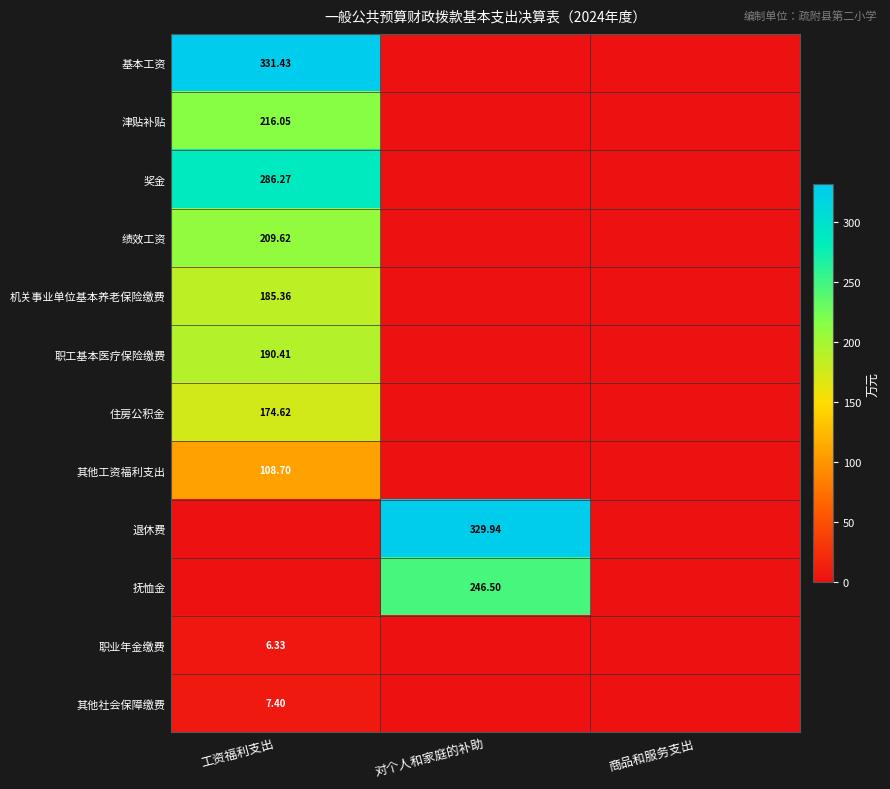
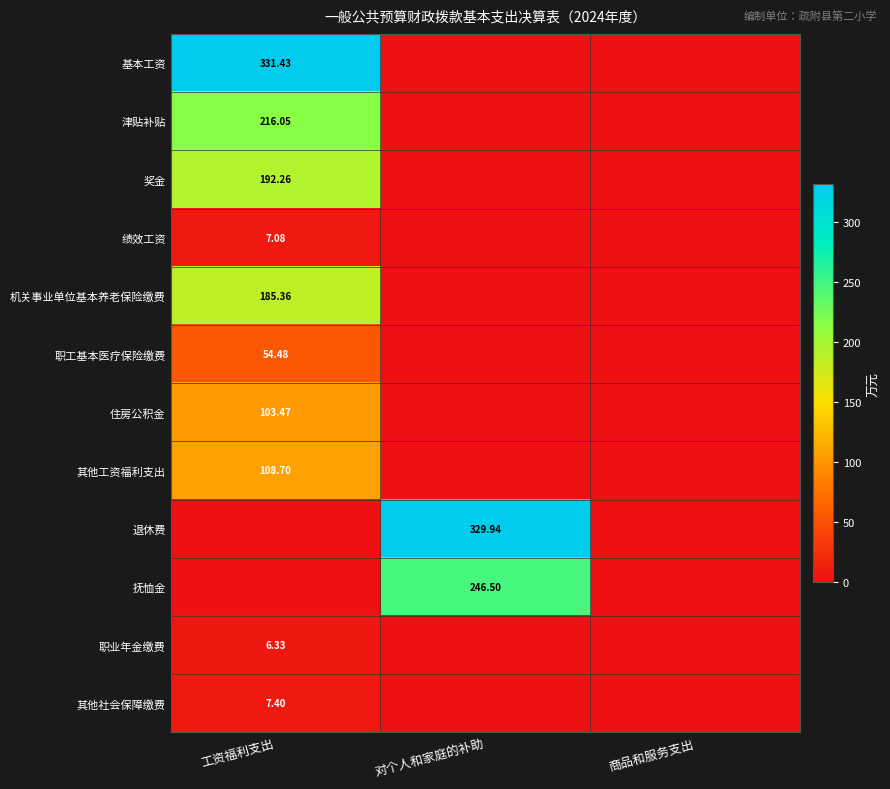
奖金, 工资福利支出: 286.27 -> 192.26
绩效工资, 工资福利支出: 209.62 -> 7.08
职工基本医疗保险缴费, 工资福利支出: 190.41 -> 54.48
住房公积金, 工资福利支出: 174.62 -> 103.47
